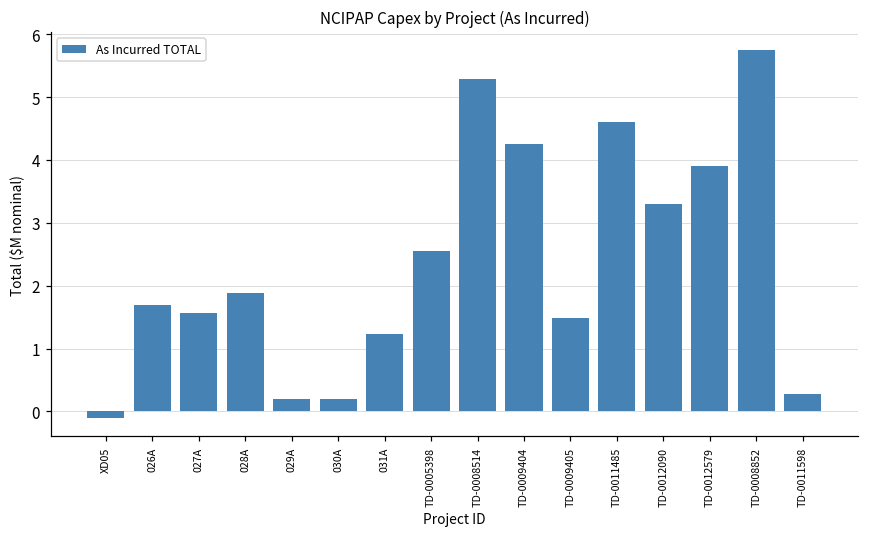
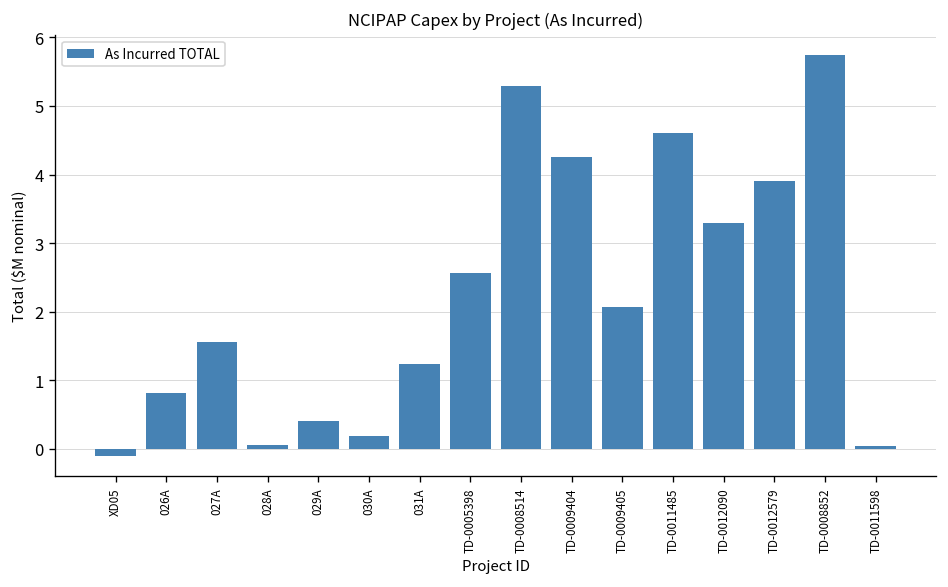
026A: 1.7 -> 0.8
028A: 1.9 -> 0.1
029A: 0.2 -> 0.4
TD-0009405: 1.5 -> 2.1
TD-0011598: 0.3 -> 0.0
